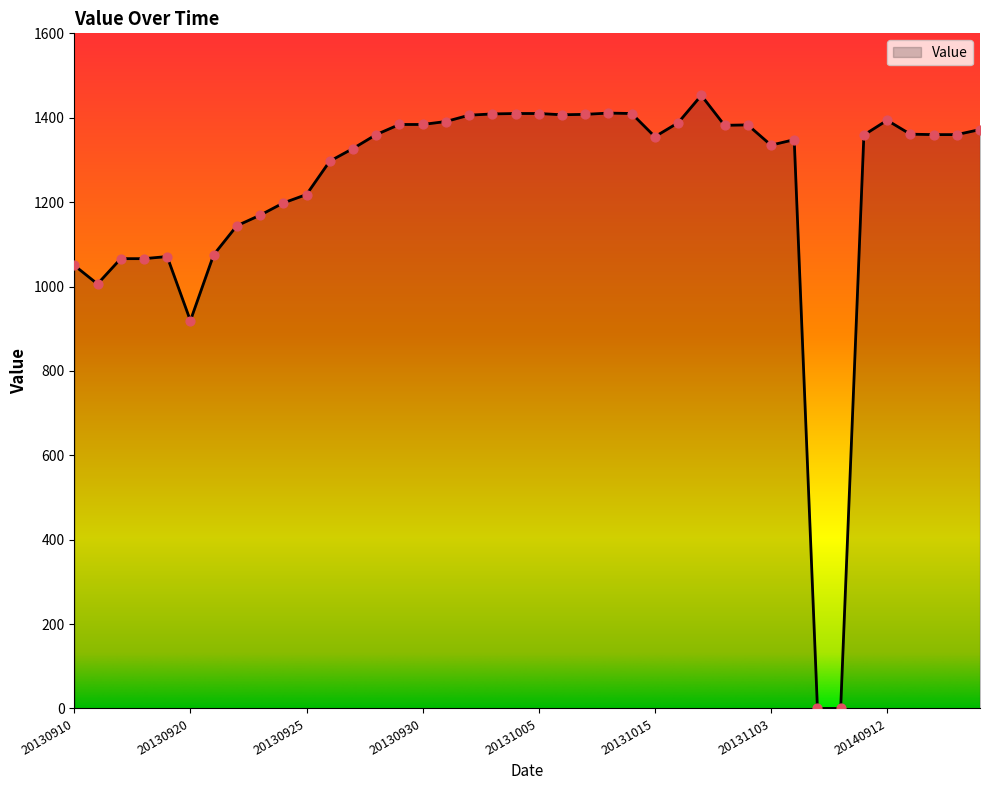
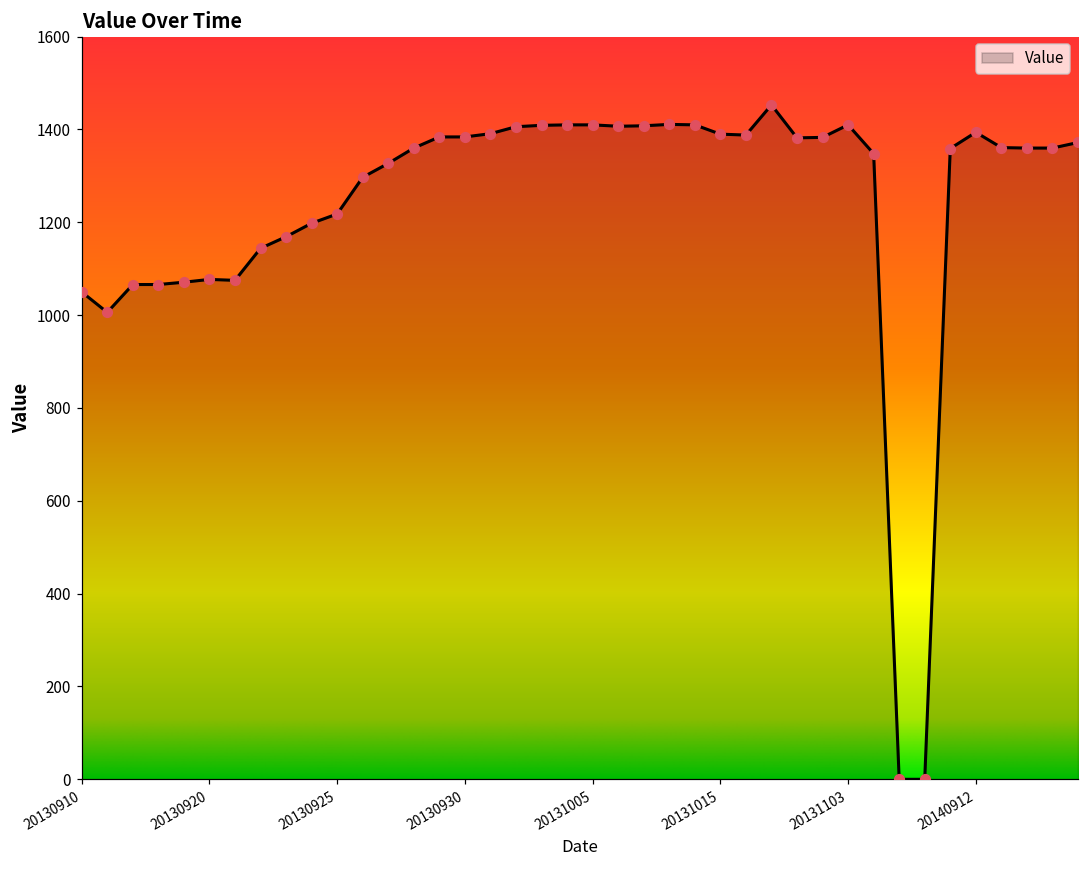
20130920: 920 -> 1080
20131015: 1360 -> 1390
20131103: 1340 -> 1410
